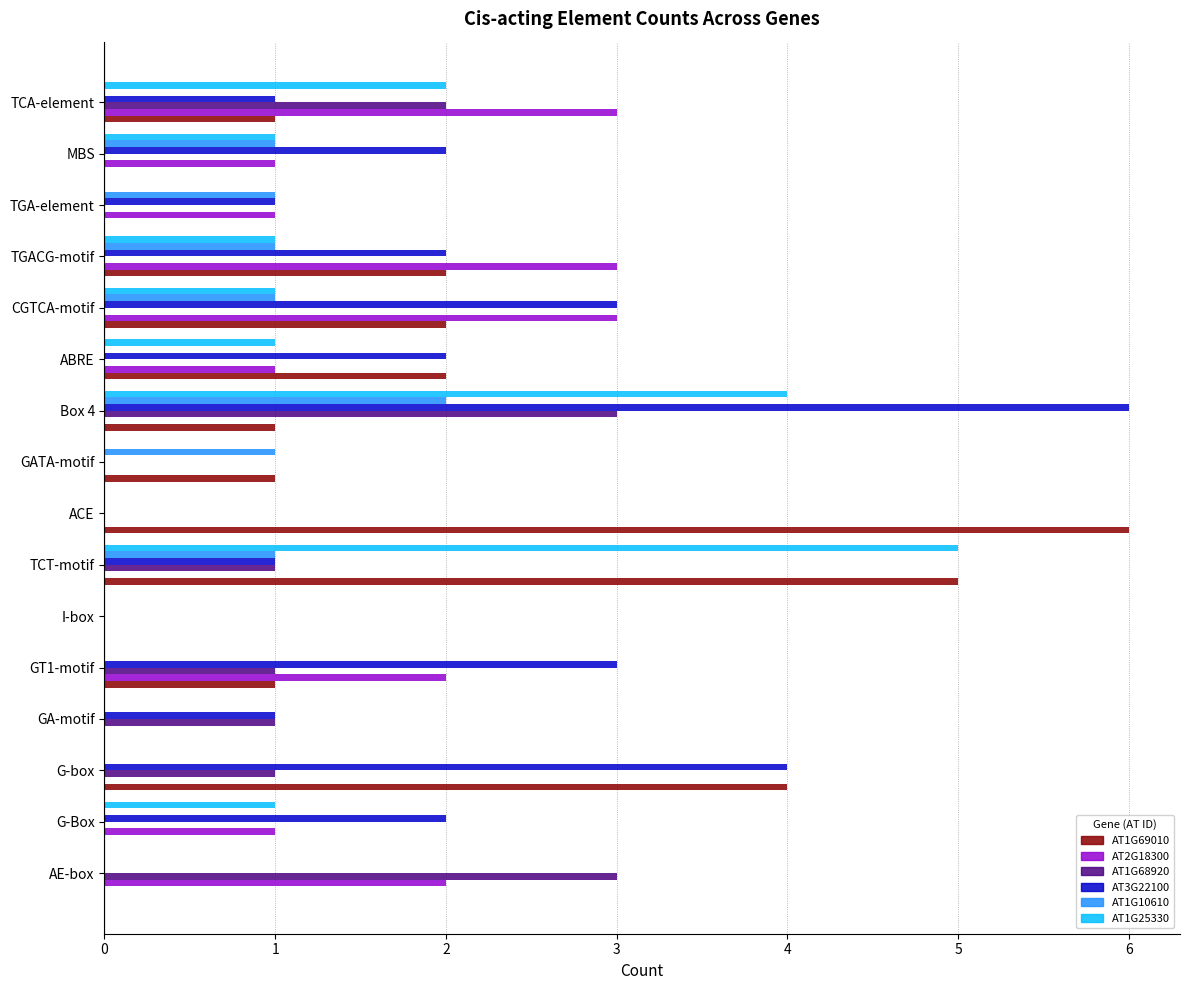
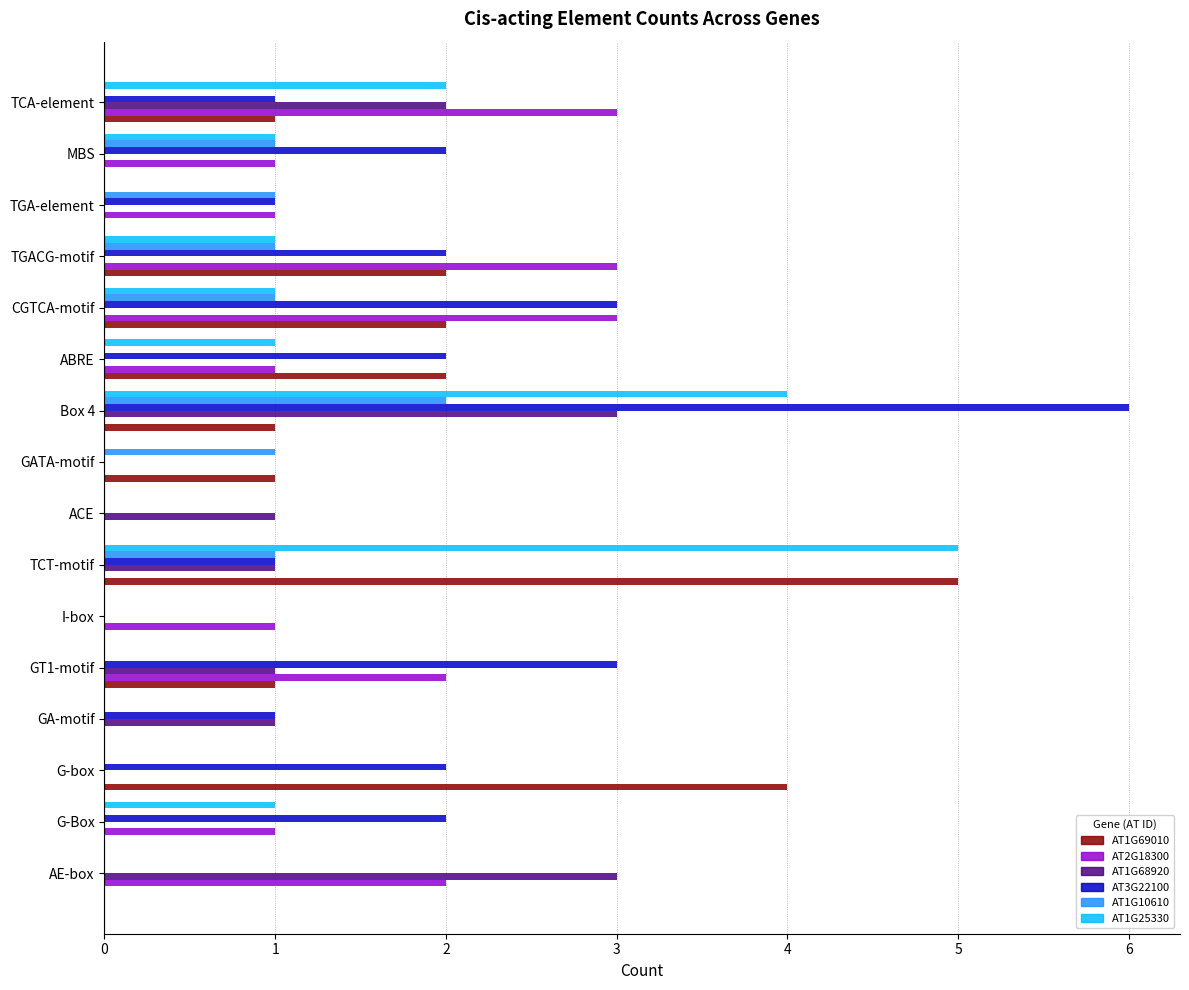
AT1G68920, ACE: 0 -> 1
AT1G69010, ACE: 6 -> 0
AT2G18300, I-box: 0 -> 1
AT3G22100, G-box: 4 -> 2
AT1G68920, G-box: 1 -> 0
